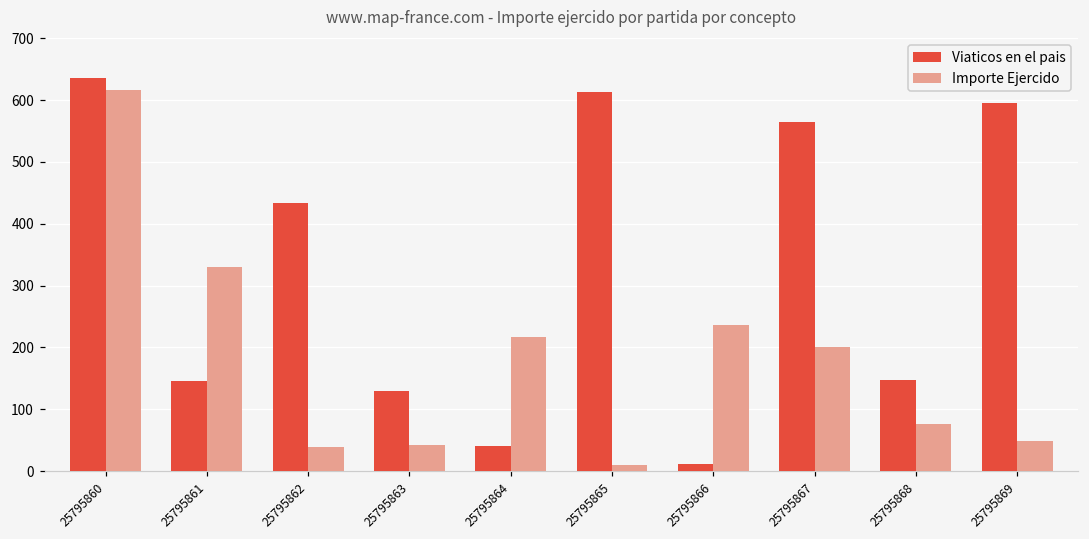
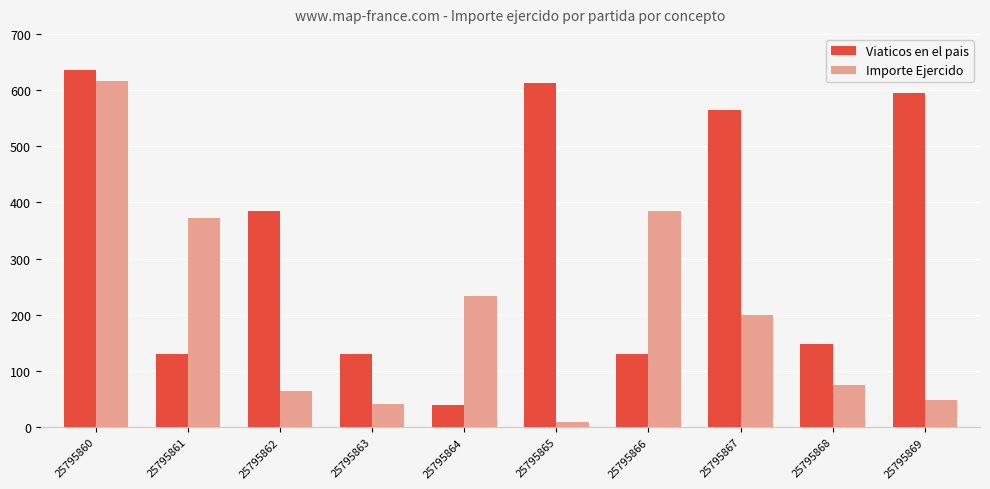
Viaticos en el pais, 25795861: 150 -> 130
Importe Ejercido, 25795861: 330 -> 370
Viaticos en el pais, 25795862: 430 -> 390
Importe Ejercido, 25795862: 40 -> 70
Importe Ejercido, 25795864: 220 -> 230
Viaticos en el pais, 25795866: 10 -> 130
Importe Ejercido, 25795866: 240 -> 380
